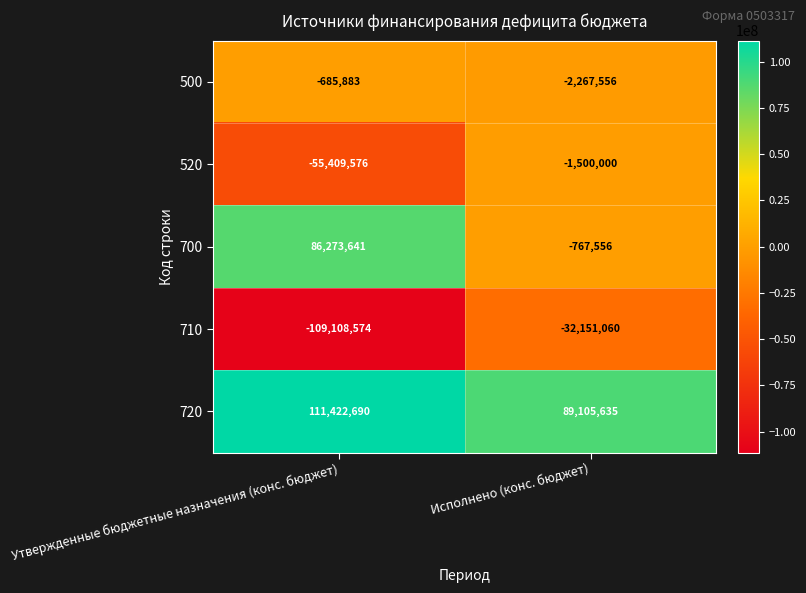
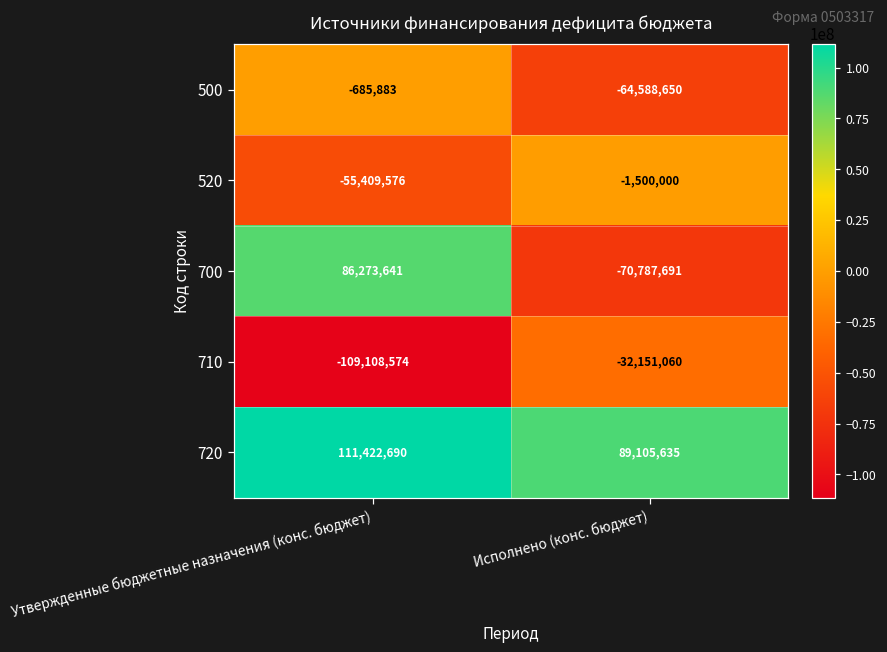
500, Исполнено (конс. бюджет): -2,267,556 -> -64,588,650
700, Исполнено (конс. бюджет): -767,556 -> -70,787,691
